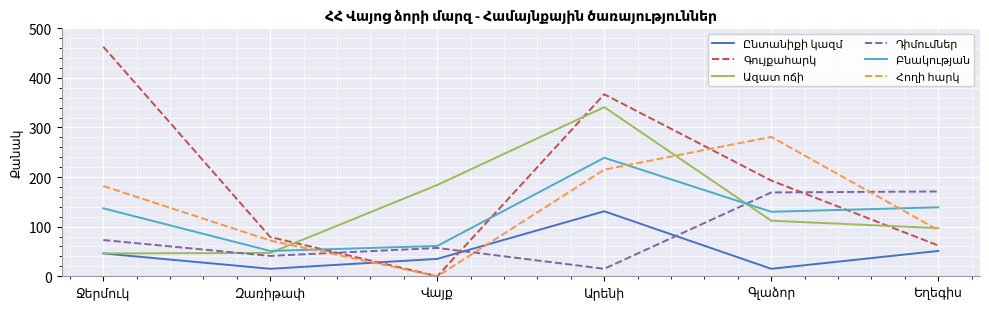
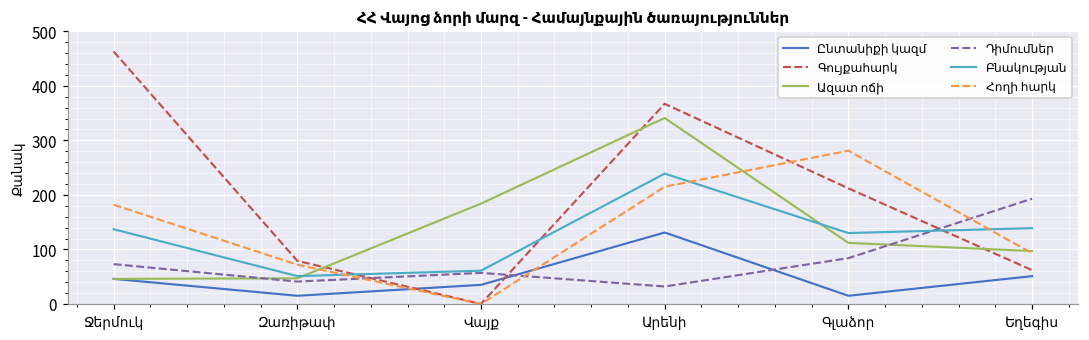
Դիմումներ, Արենի: 20 -> 30
Գույքահարկ, Գլաձոր: 190 -> 210
Դիմումներ, Գլաձոր: 170 -> 80
Դիմումներ, Եղեգիս: 170 -> 190
